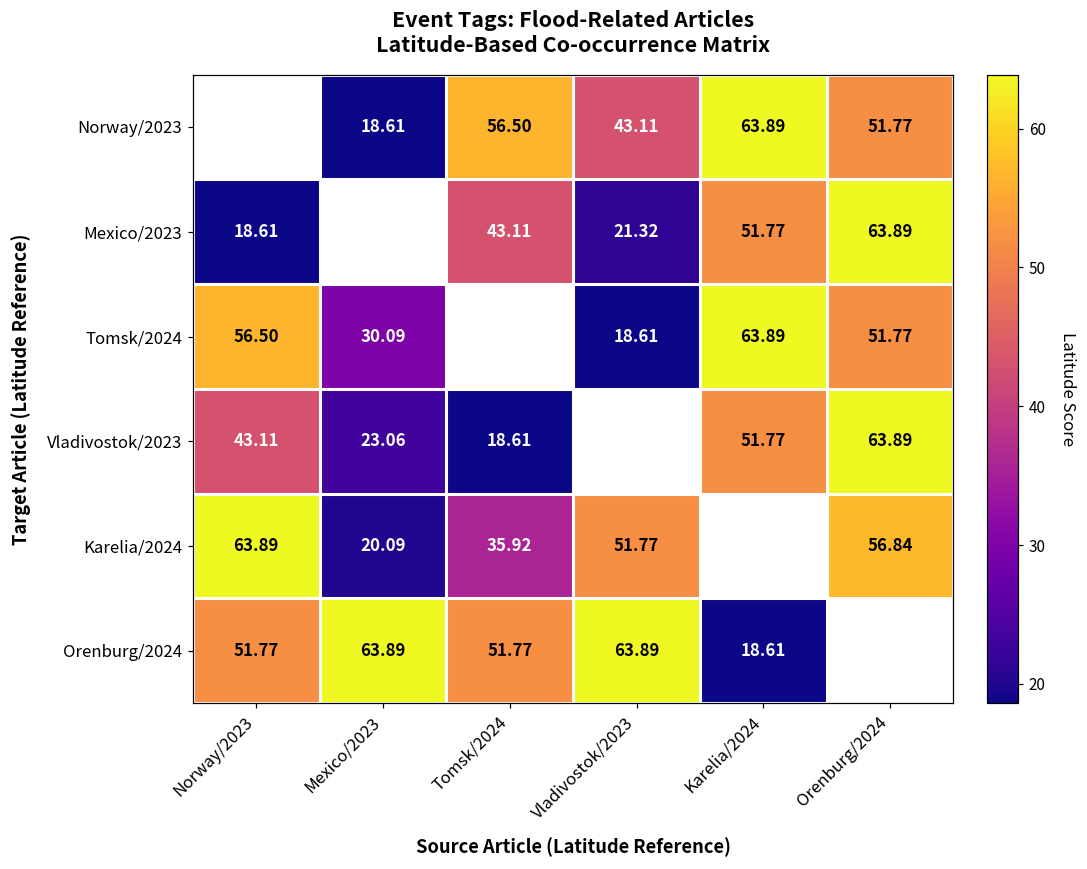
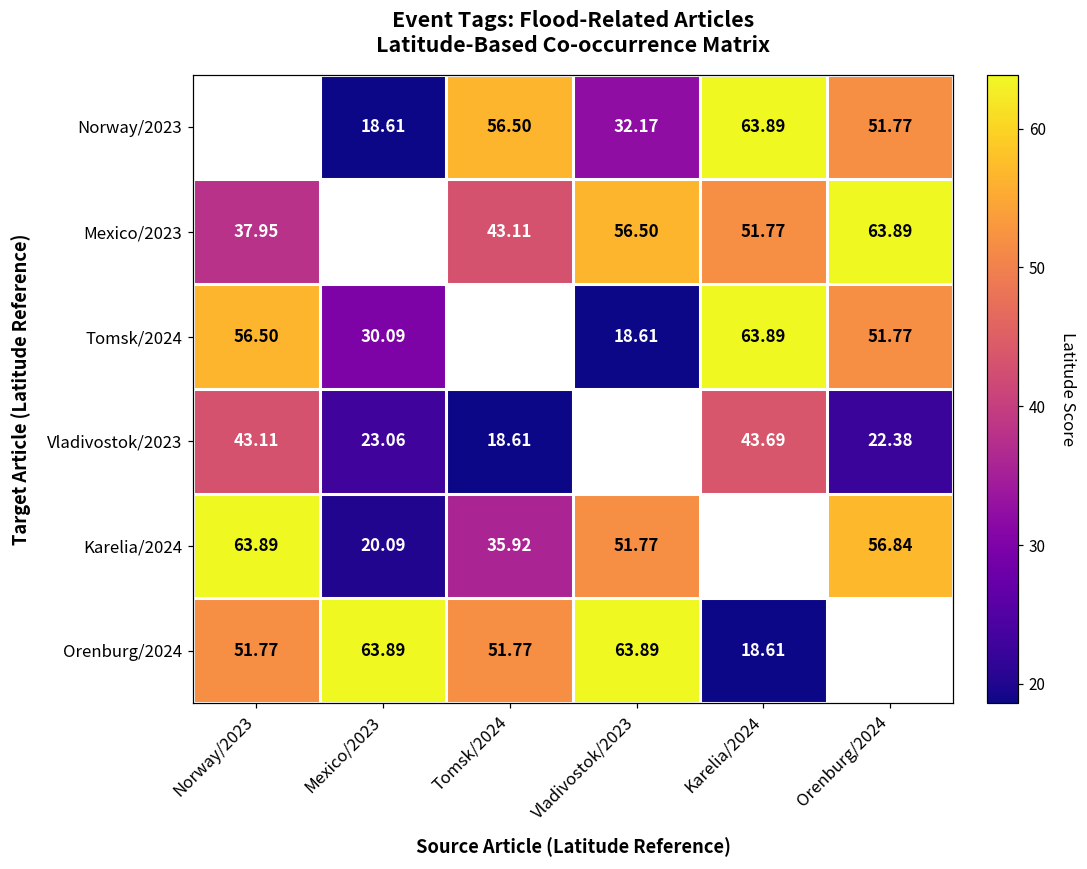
Norway/2023, Vladivostok/2023: 43.11 -> 32.17
Mexico/2023, Norway/2023: 18.61 -> 37.95
Mexico/2023, Vladivostok/2023: 21.32 -> 56.50
Vladivostok/2023, Karelia/2024: 51.77 -> 43.69
Vladivostok/2023, Orenburg/2024: 63.89 -> 22.38
